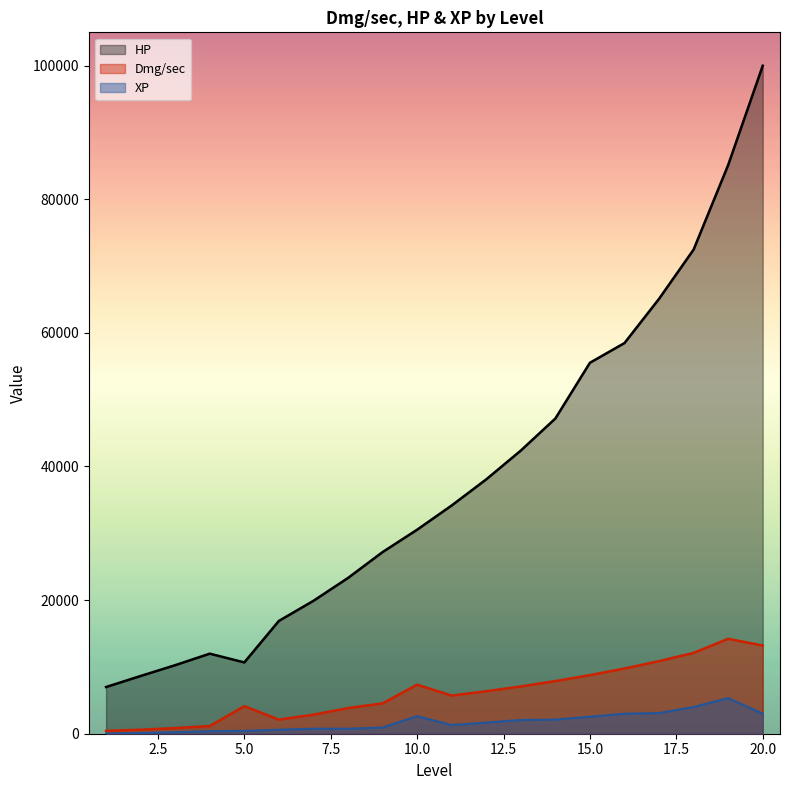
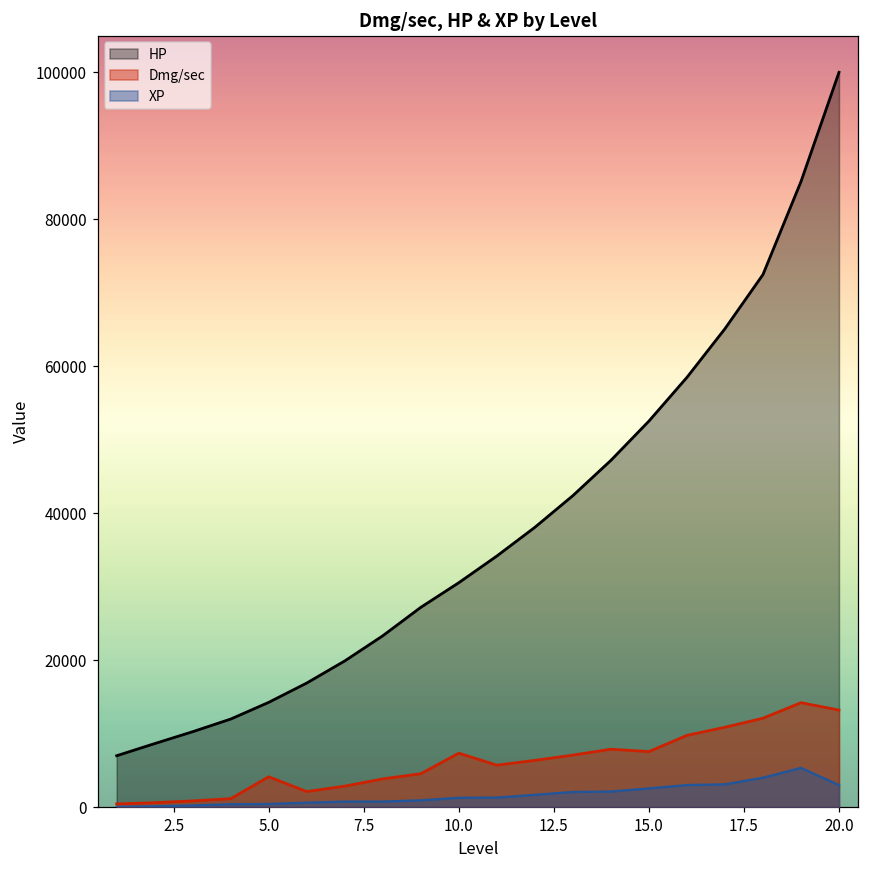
HP, 5.0: 11000 -> 14000
XP, 10.0: 3000 -> 1000
HP, 15.0: 56000 -> 53000
Dmg/sec, 15.0: 9000 -> 8000
